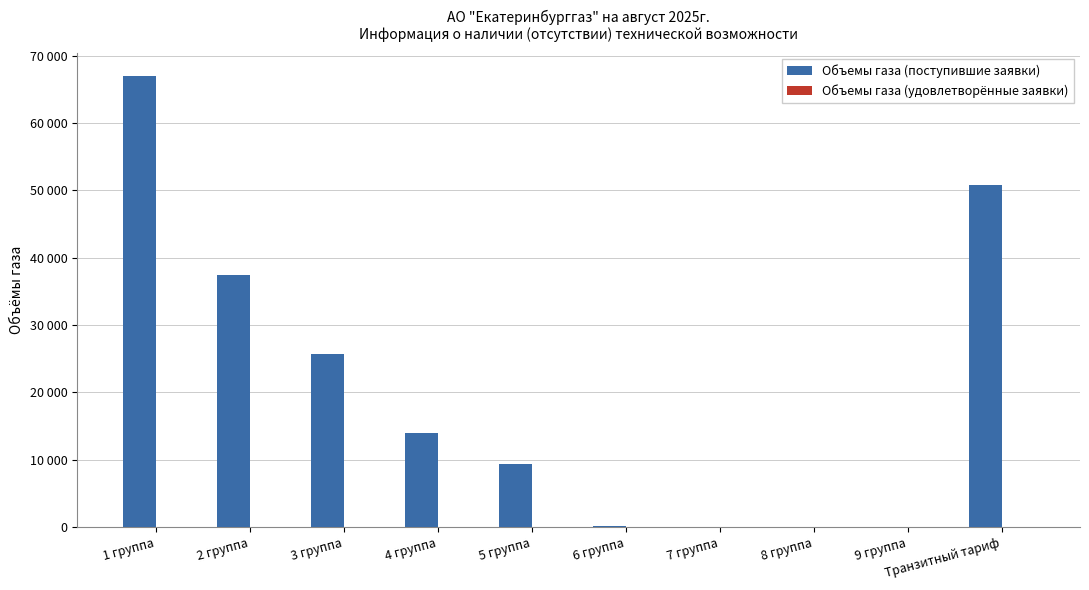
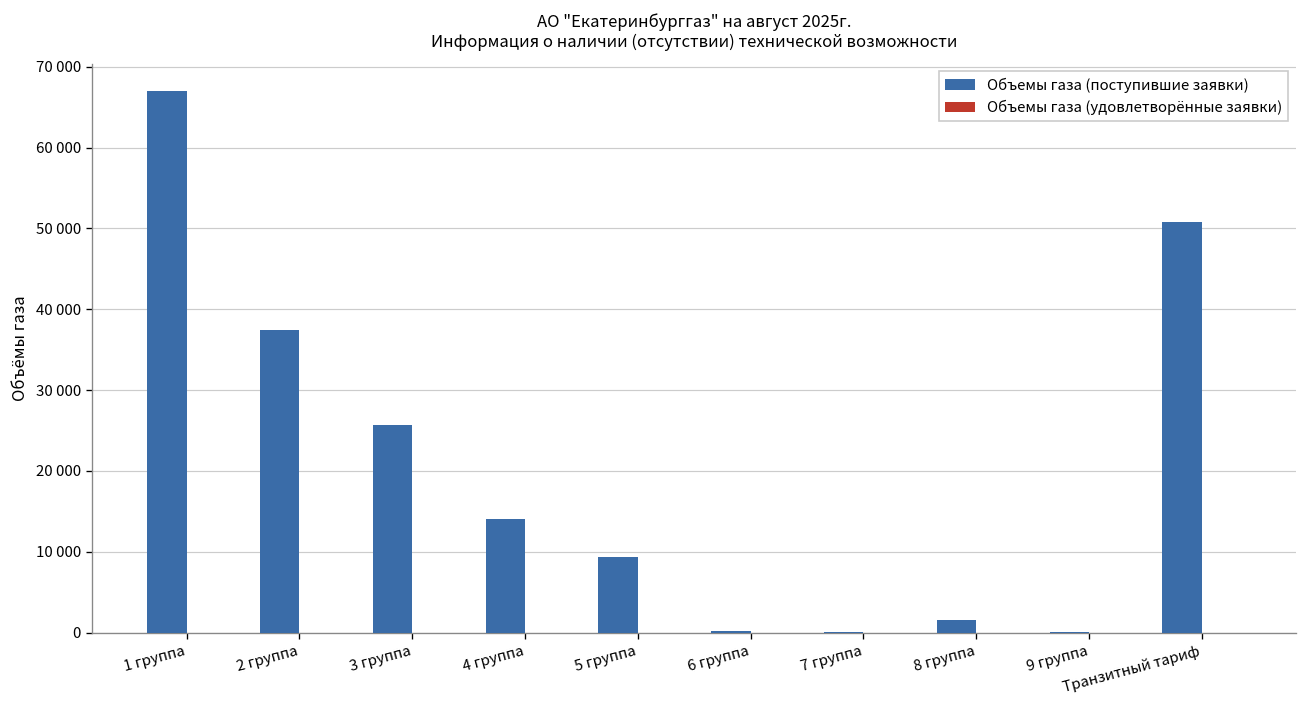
Объемы газа (поступившие заявки), 8 группа: 0 -> 2000
